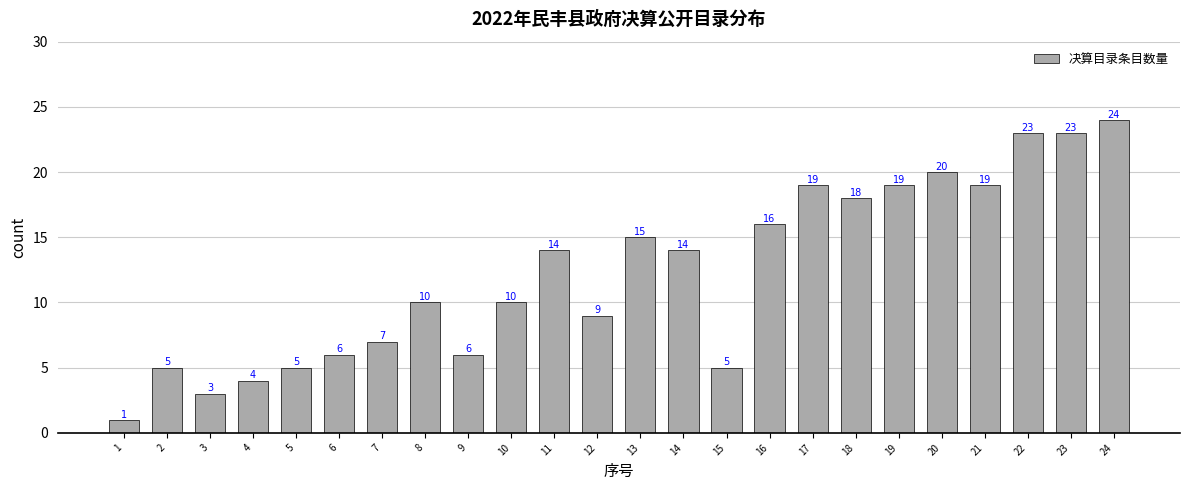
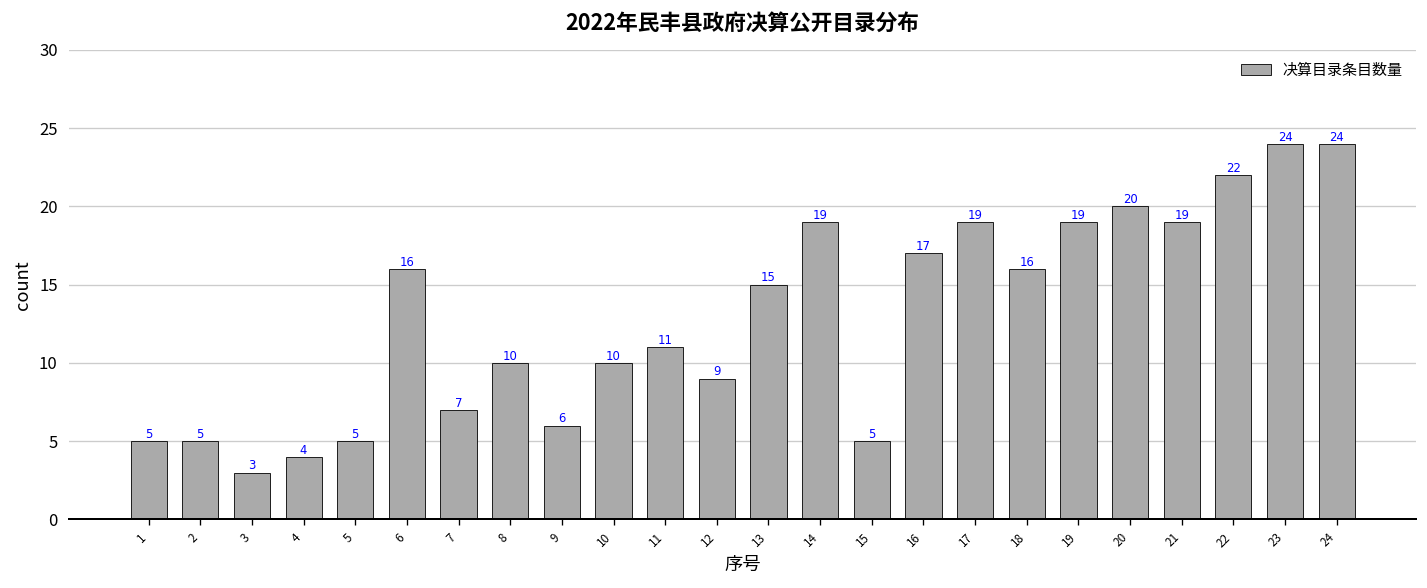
1: 1 -> 5
6: 6 -> 16
11: 14 -> 11
14: 14 -> 19
16: 16 -> 17
18: 18 -> 16
22: 23 -> 22
23: 23 -> 24
